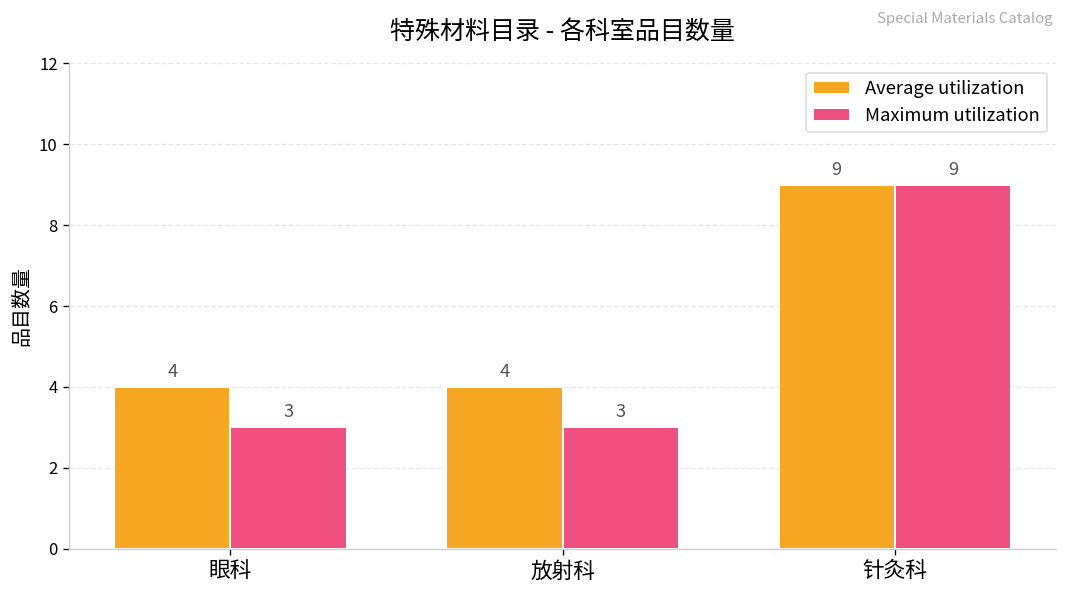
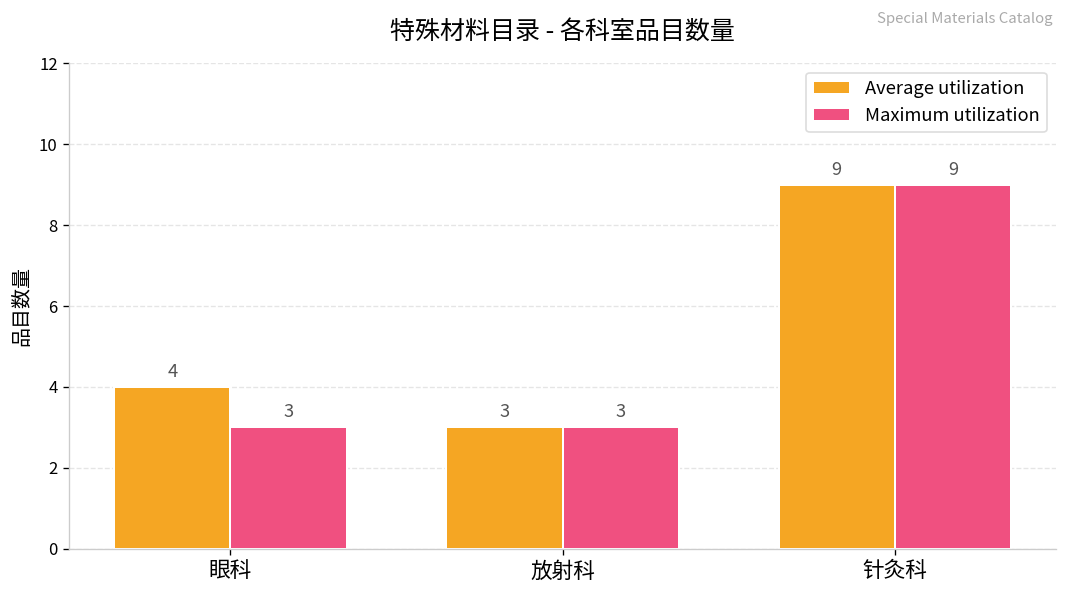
Average utilization, 放射科: 4 -> 3
